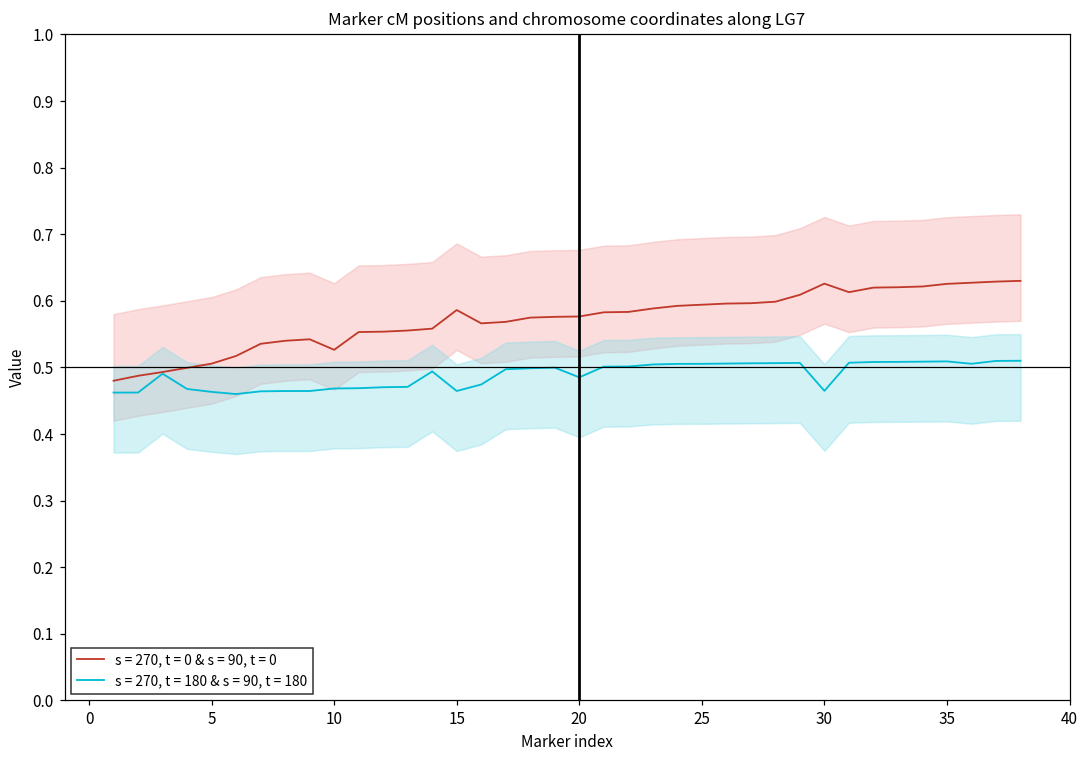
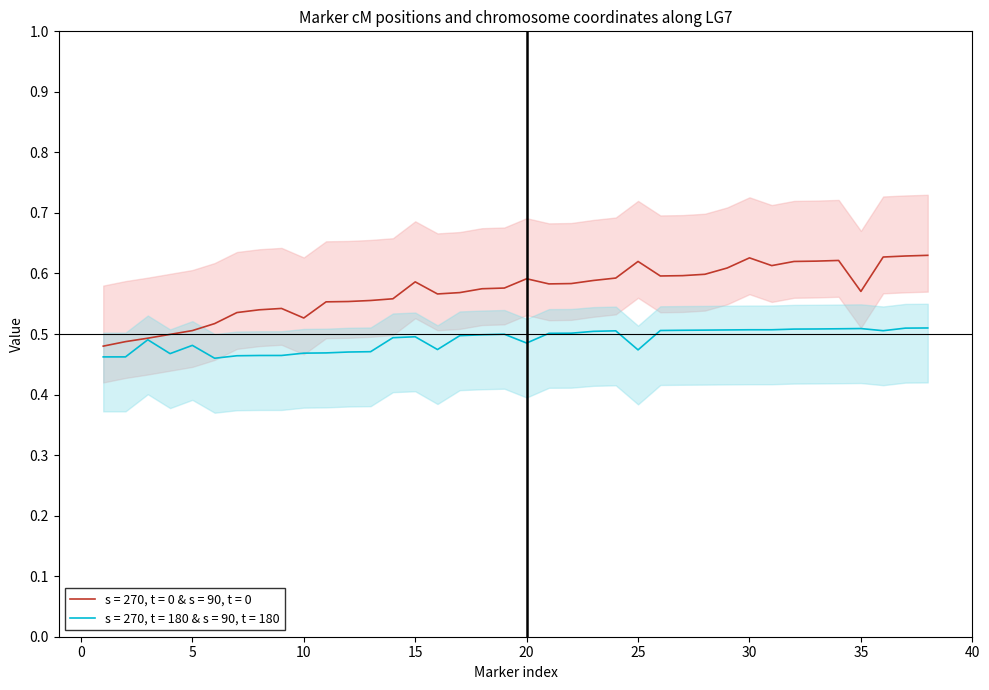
s = 270, t = 180 & s = 90, t = 180, 5: 0.46 -> 0.48
s = 270, t = 180 & s = 90, t = 180, 15: 0.46 -> 0.50
s = 270, t = 0 & s = 90, t = 0, 20: 0.58 -> 0.59
s = 270, t = 0 & s = 90, t = 0, 25: 0.59 -> 0.62
s = 270, t = 180 & s = 90, t = 180, 25: 0.51 -> 0.47
s = 270, t = 180 & s = 90, t = 180, 30: 0.46 -> 0.51
s = 270, t = 0 & s = 90, t = 0, 35: 0.63 -> 0.57
